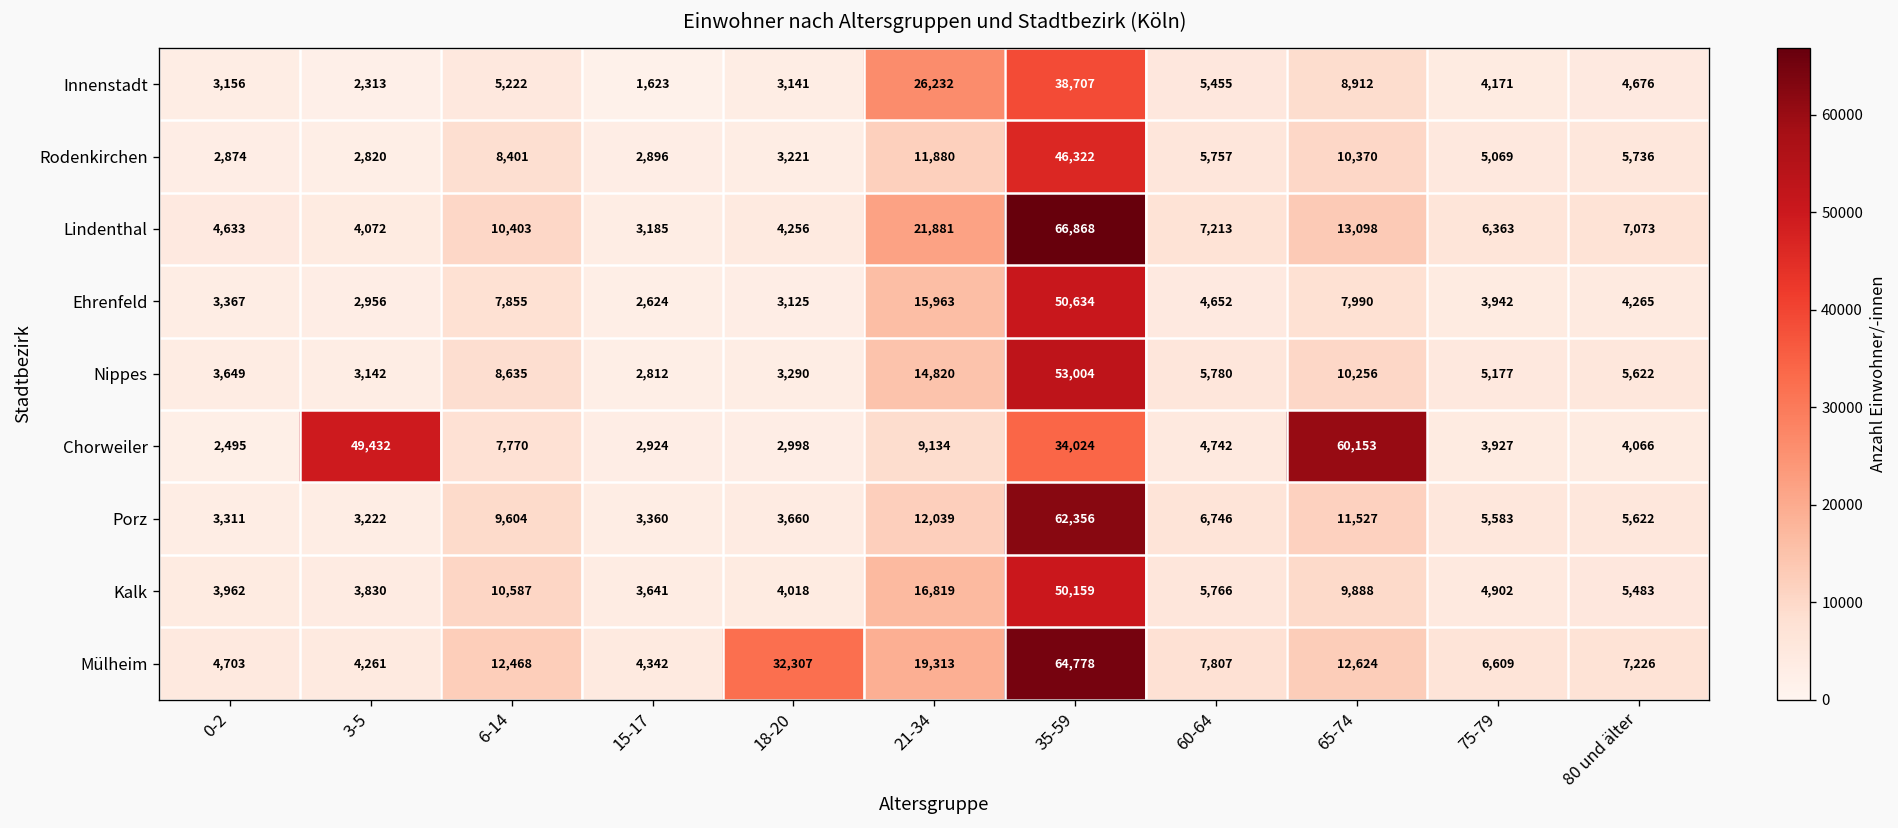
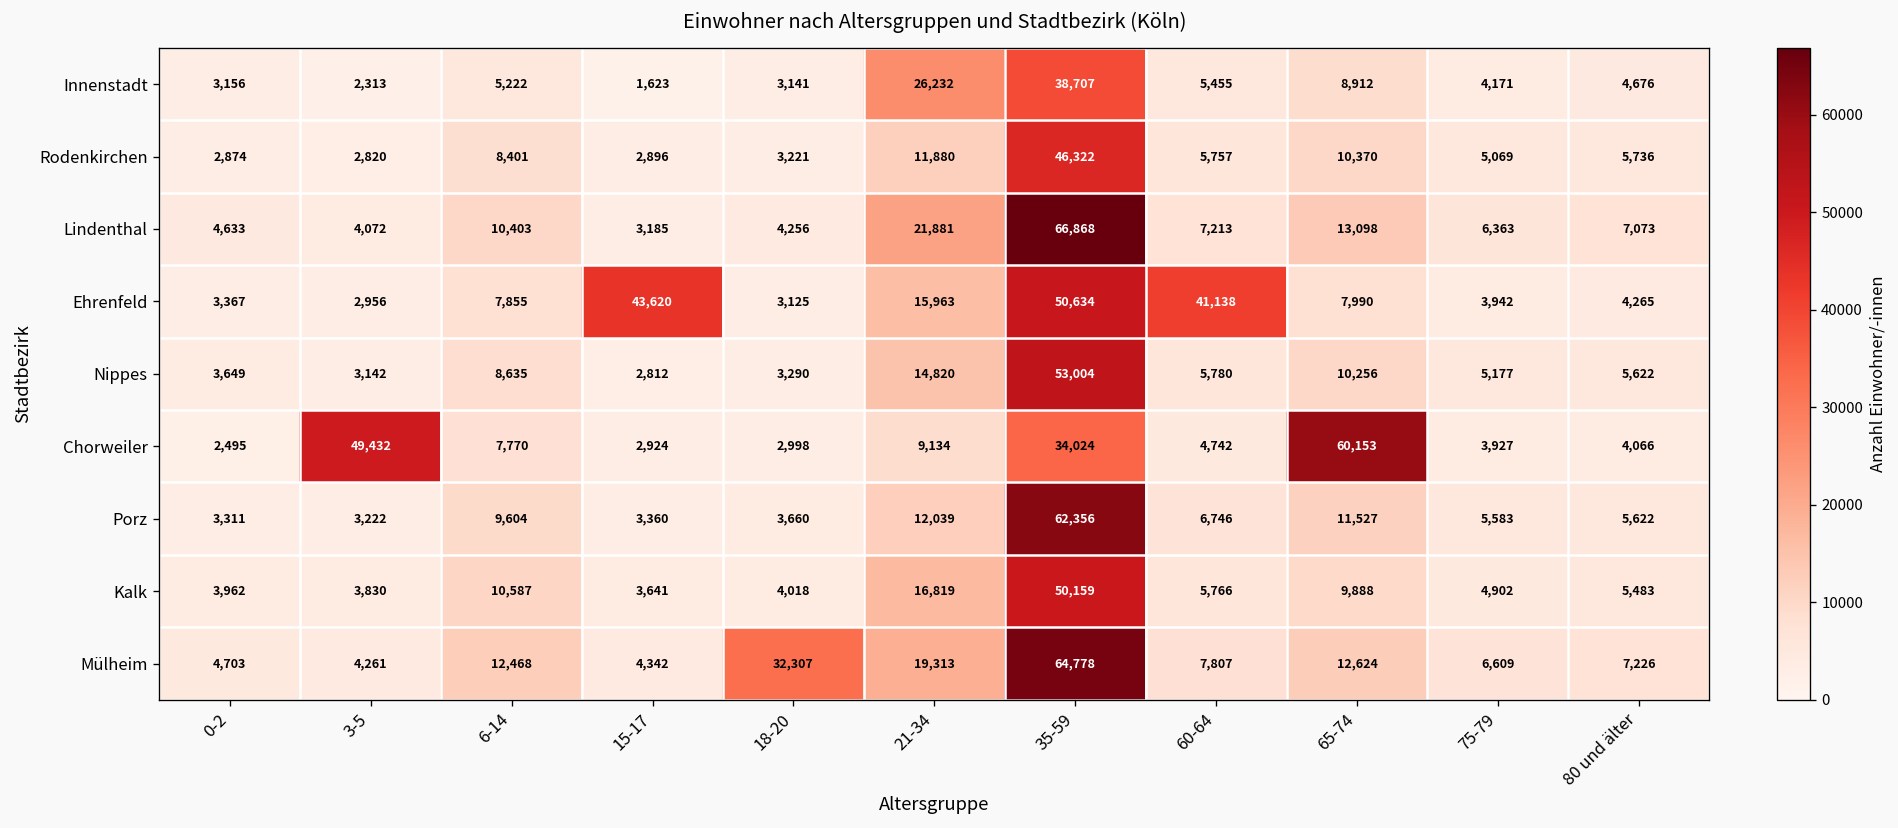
Ehrenfeld, 15-17: 2,624 -> 43,620
Ehrenfeld, 60-64: 4,652 -> 41,138
